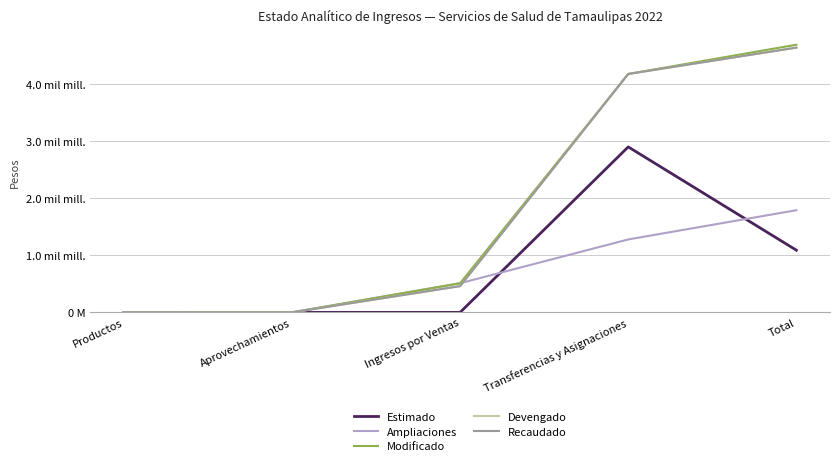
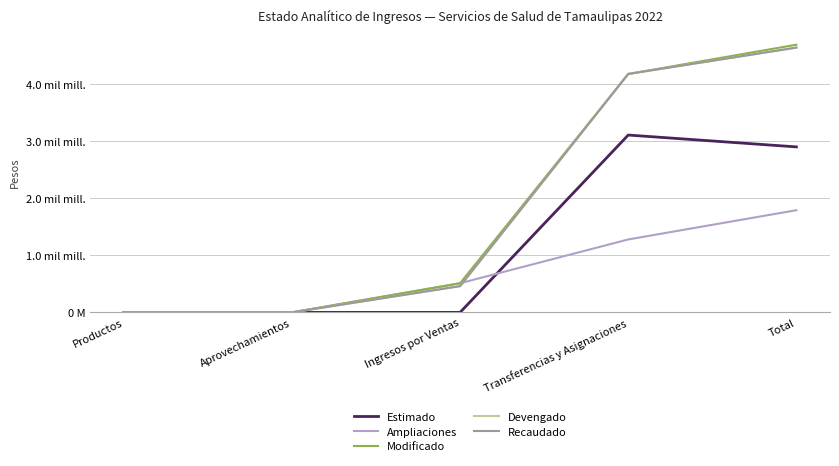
Estimado, Transferencias y Asignaciones: 2.9 mil mill. -> 3.1 mil mill.
Estimado, Total: 1.1 mil mill. -> 2.9 mil mill.
